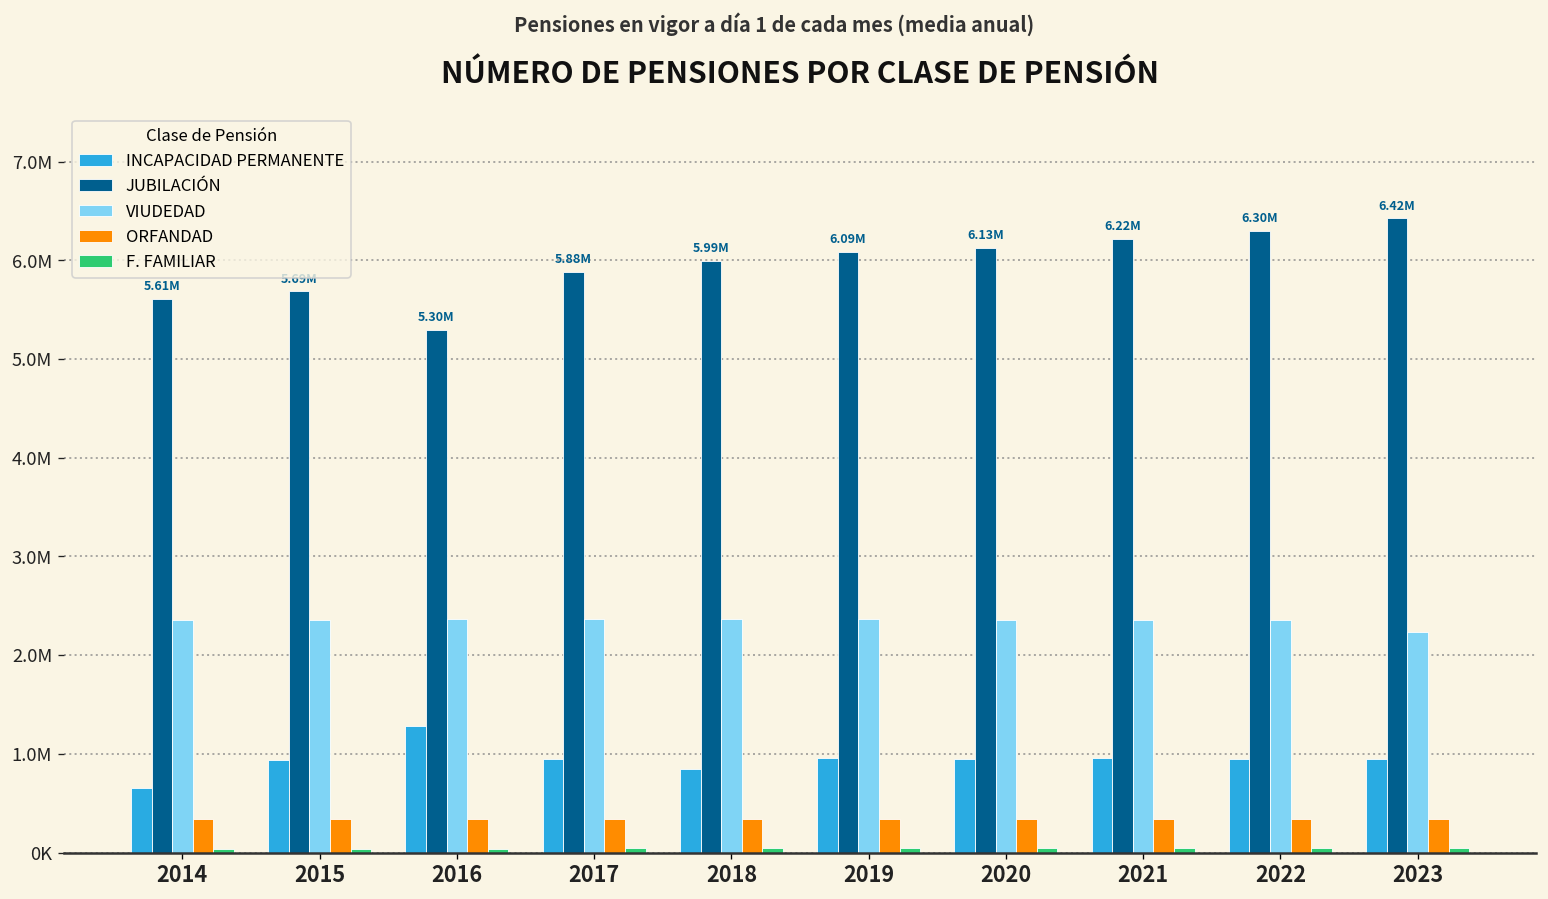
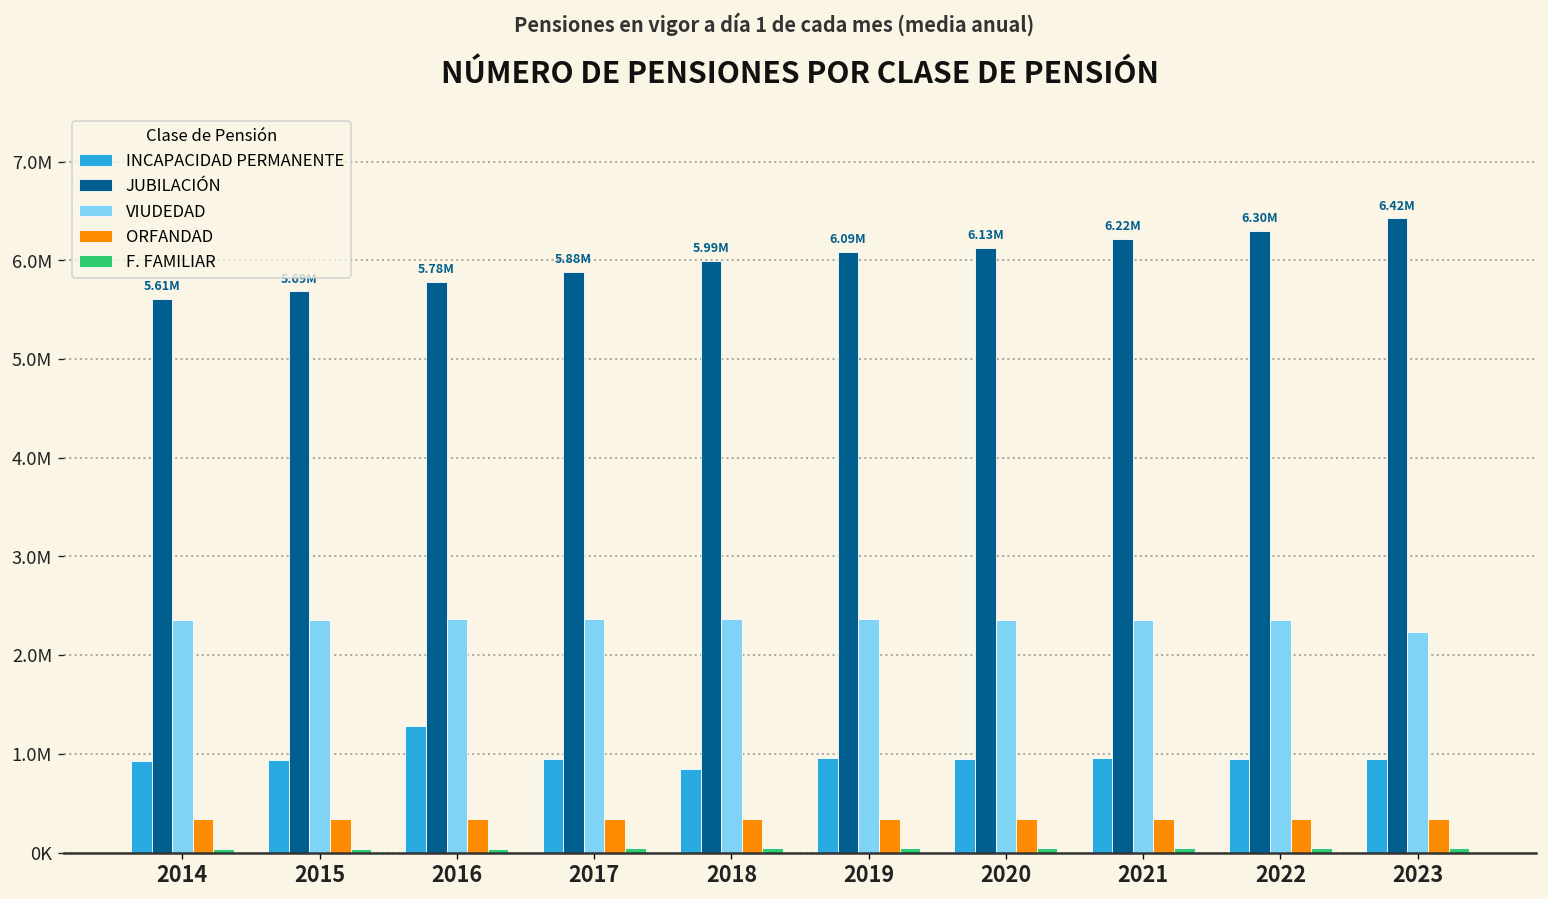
INCAPACIDAD PERMANENTE, 2014: 700000 -> 900000
JUBILACIÓN, 2016: 5.30M -> 5.78M
